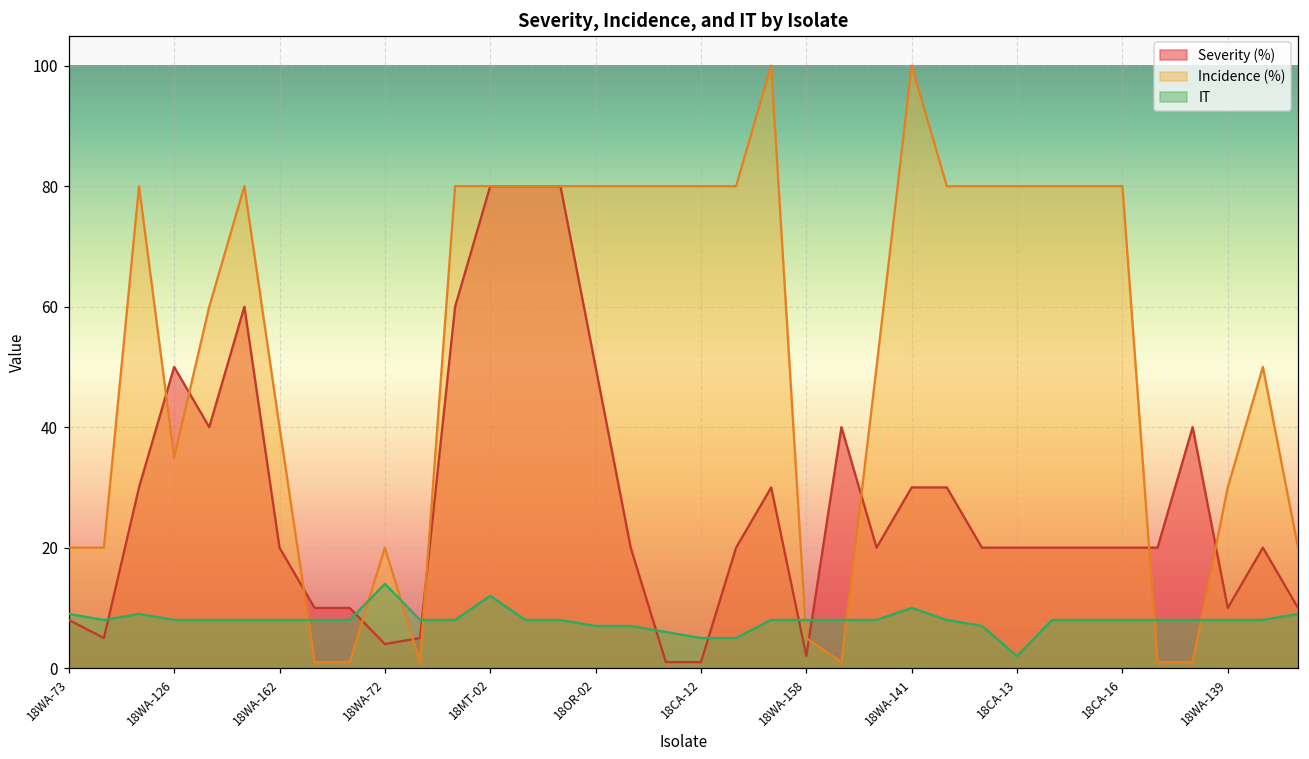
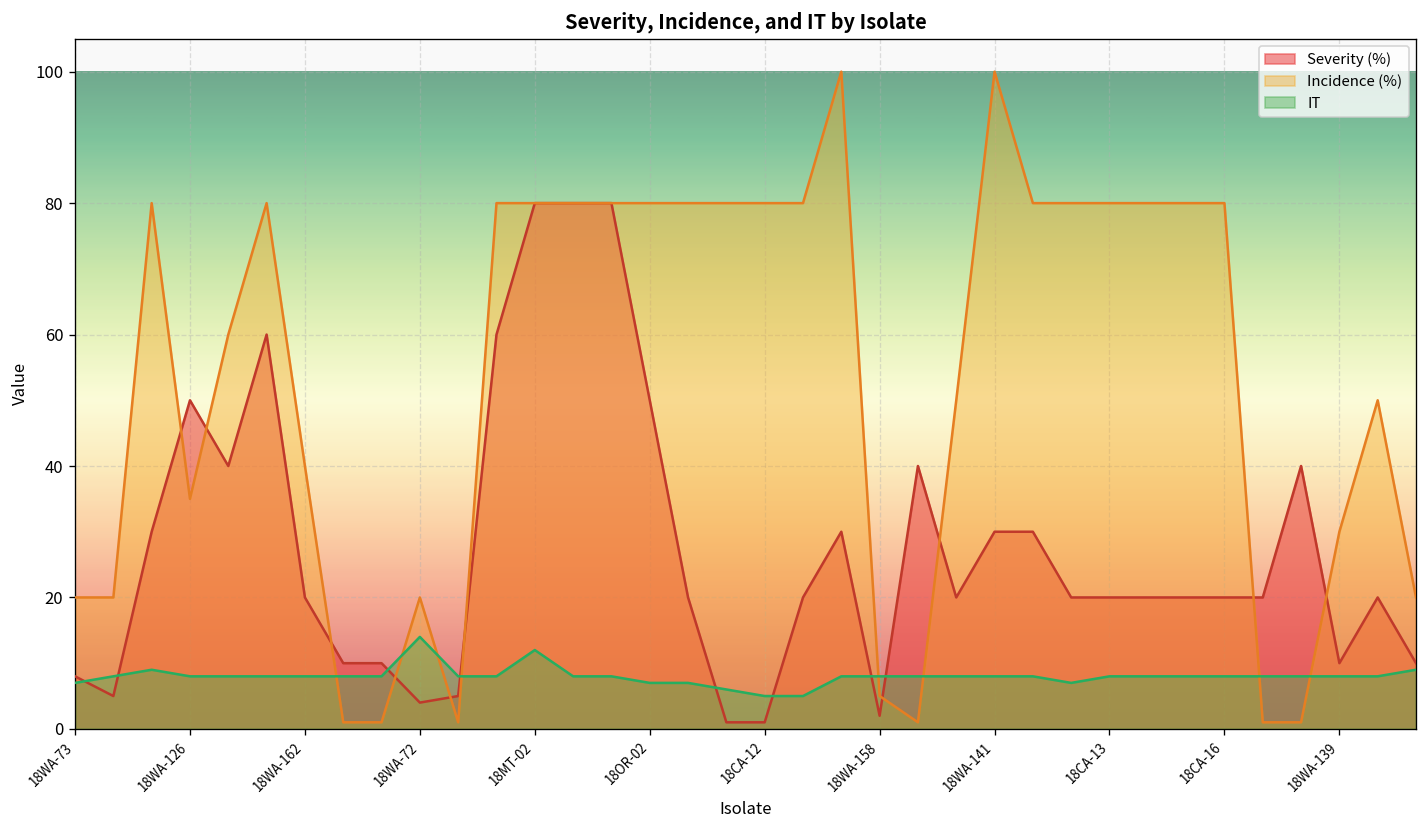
IT, 18WA-73: 9 -> 7
IT, 18WA-141: 10 -> 8
IT, 18CA-13: 2 -> 8
